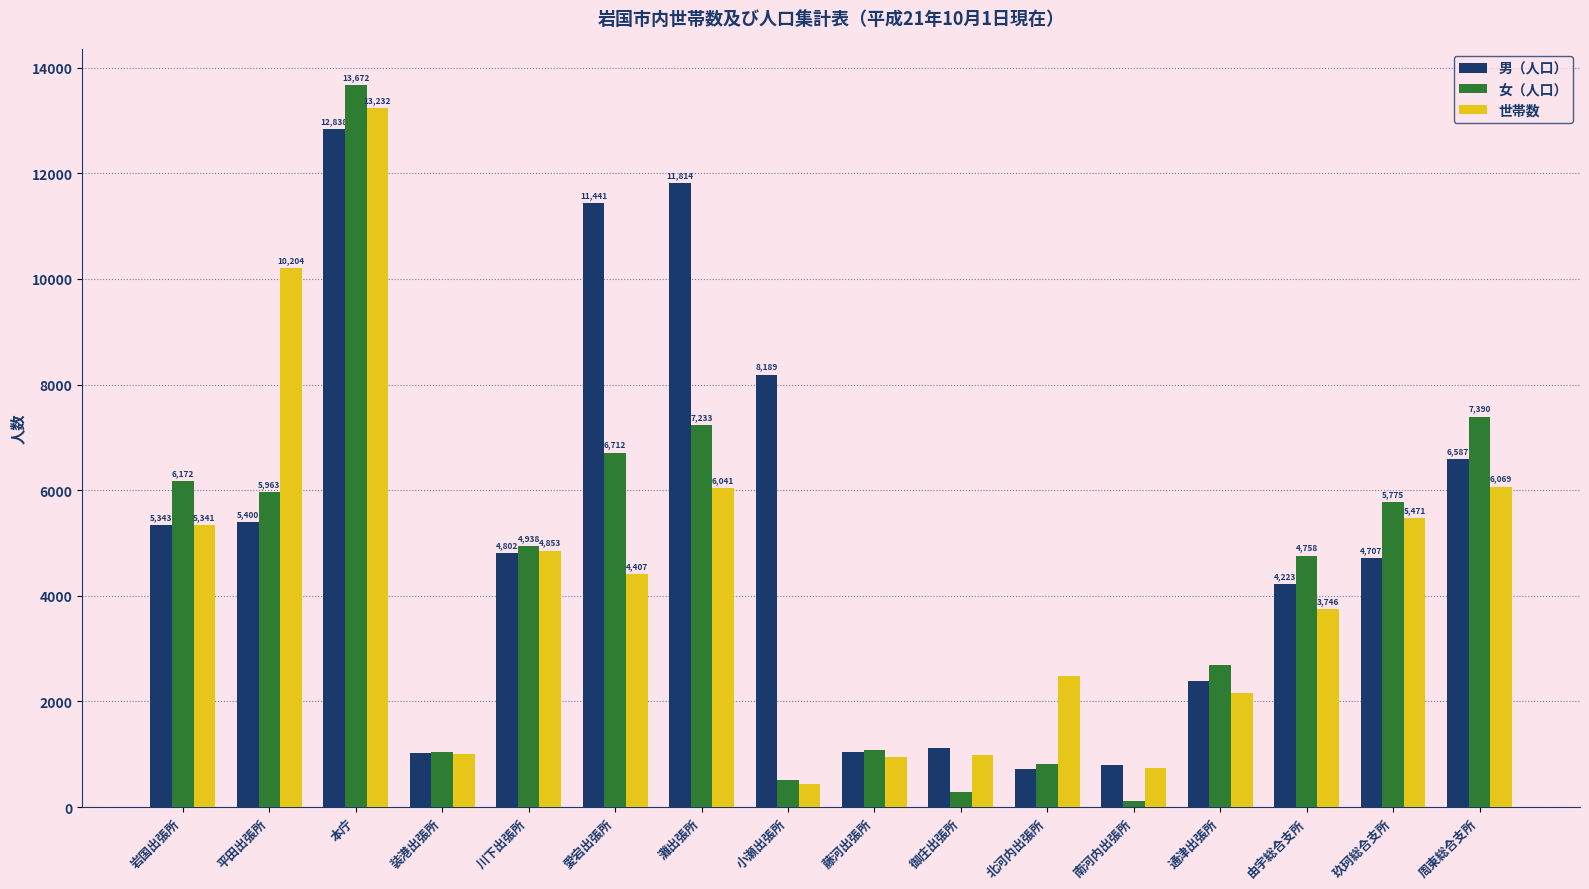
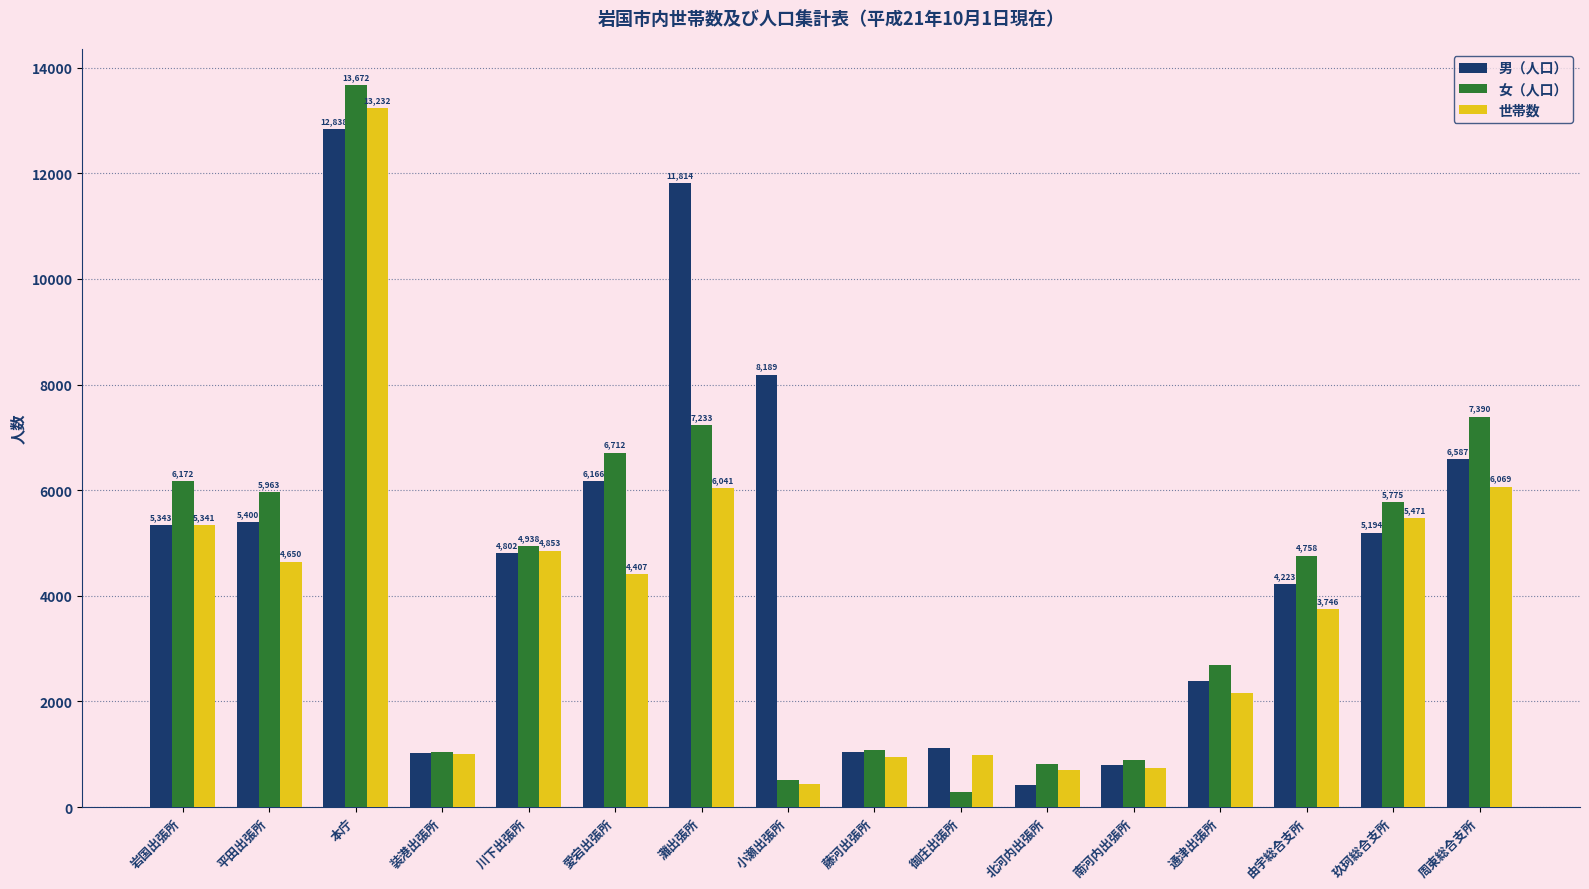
世帯数, 平田出張所: 10,204 -> 4,650
男（人口）, 愛宕出張所: 11,441 -> 6,166
男（人口）, 北河内出張所: 700 -> 400
世帯数, 北河内出張所: 2500 -> 700
女（人口）, 南河内出張所: 100 -> 900
男（人口）, 玖珂総合支所: 4,707 -> 5,194
